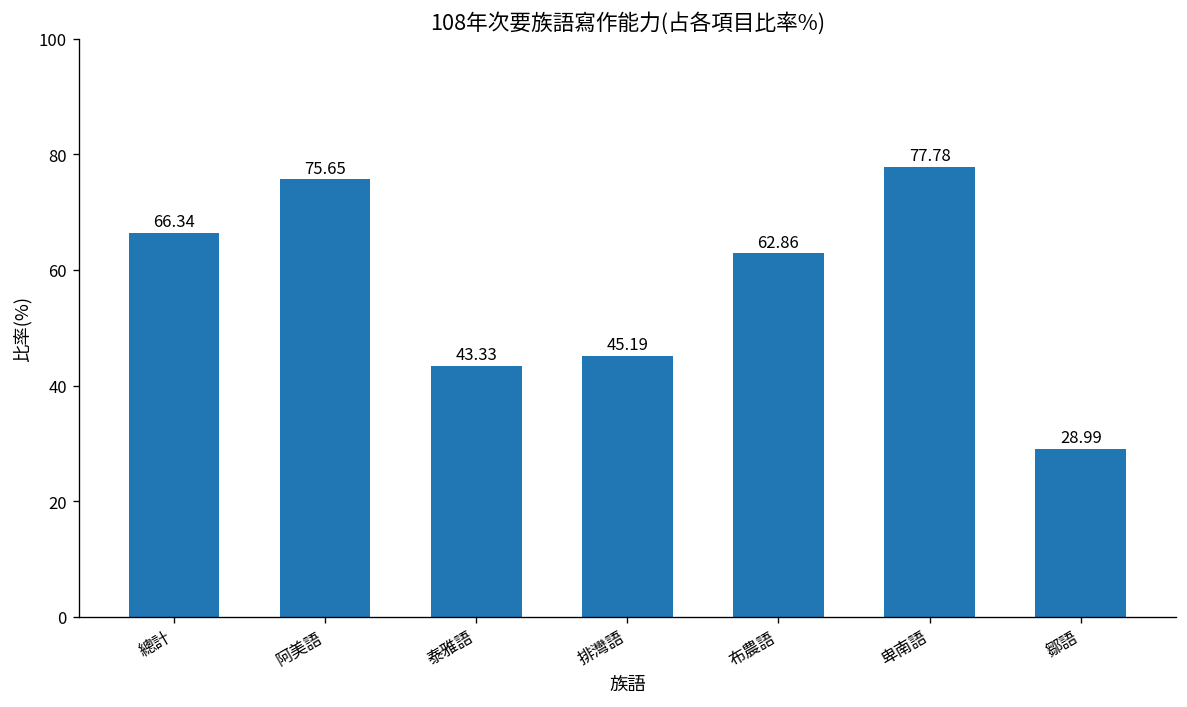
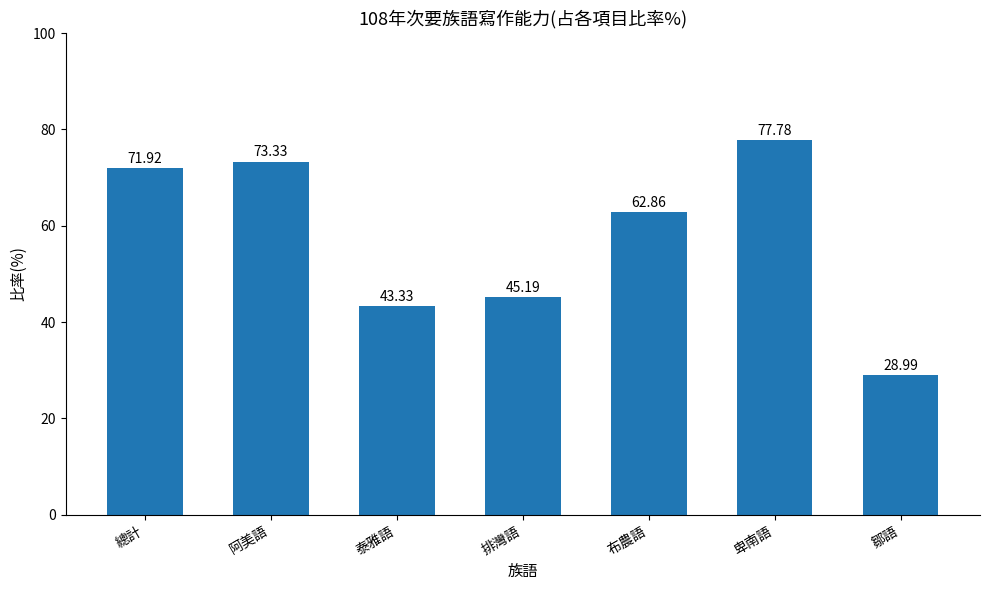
總計: 66.34 -> 71.92
阿美語: 75.65 -> 73.33
